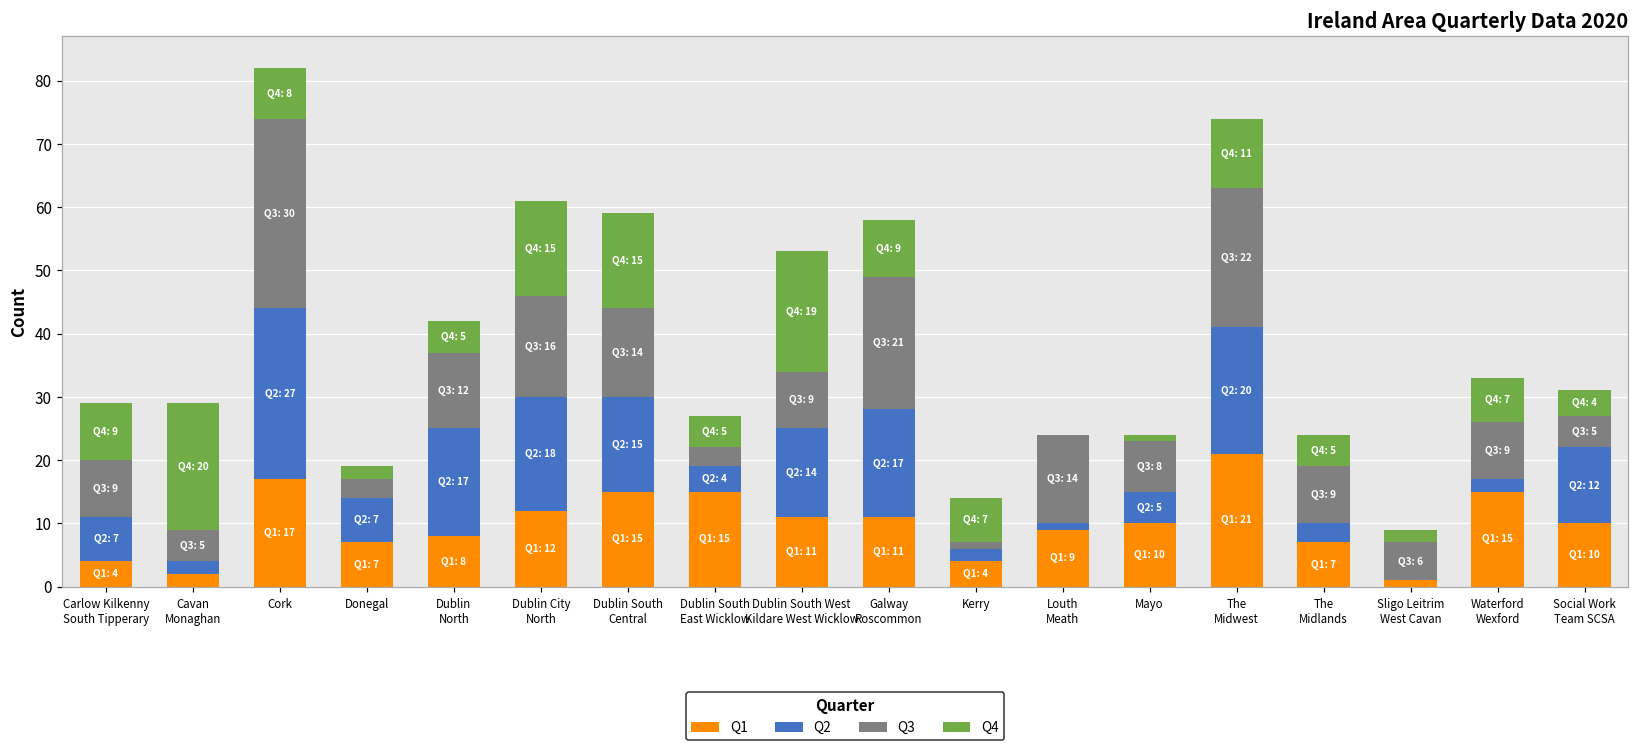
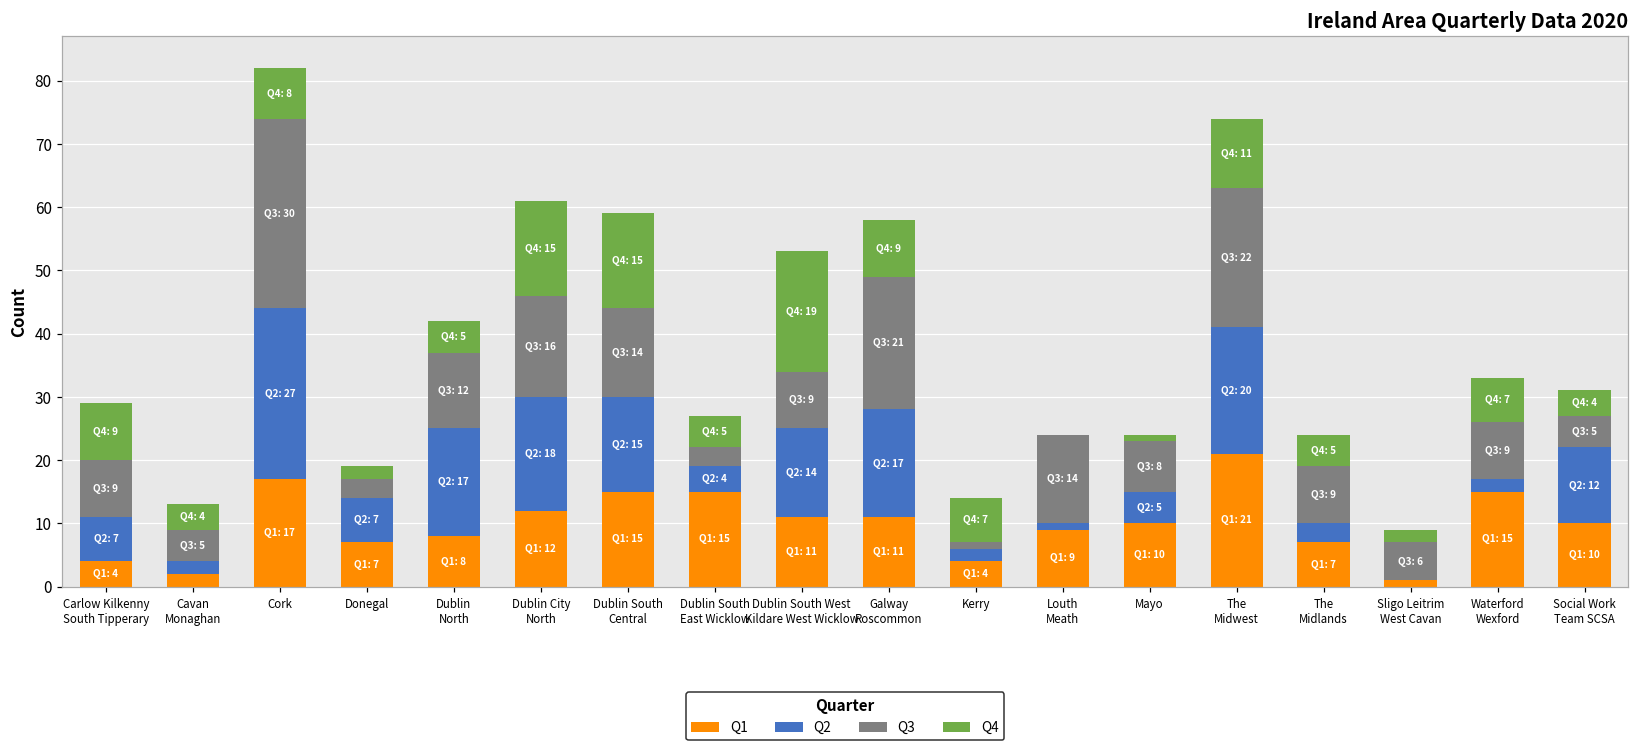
Q4, Cavan Monaghan: 20 -> 4
